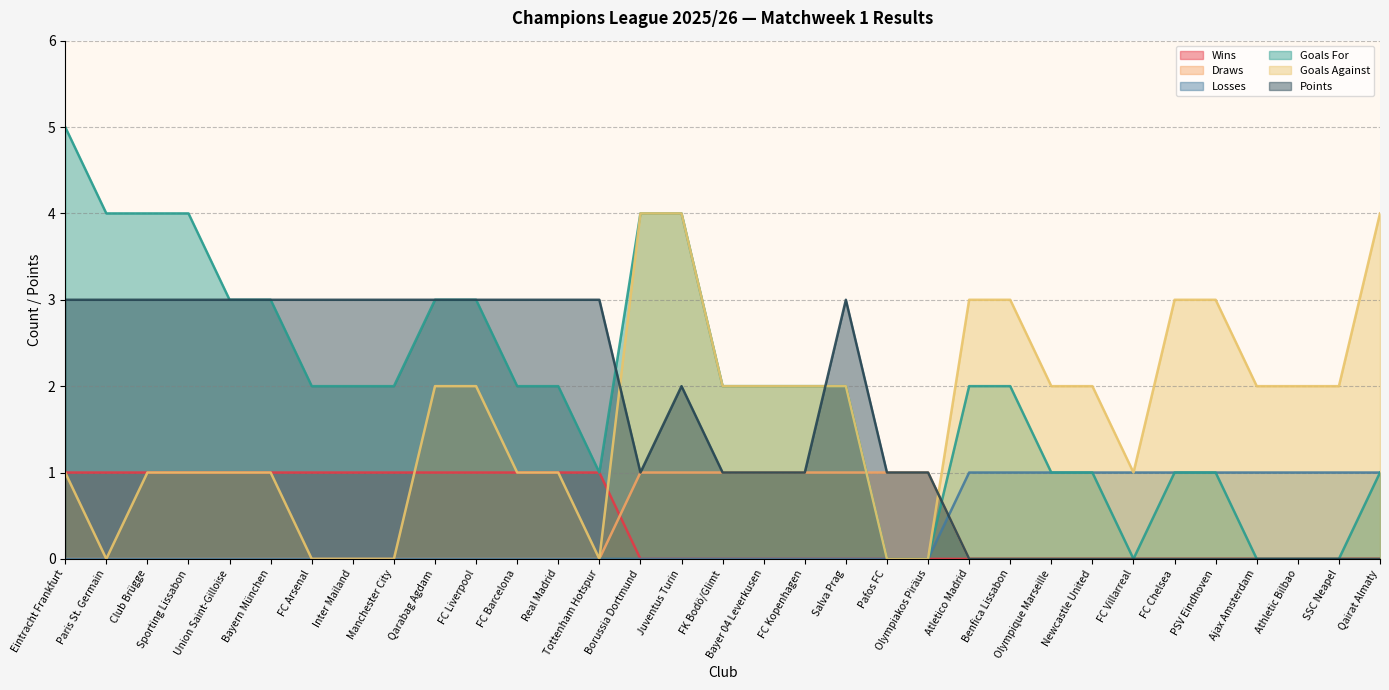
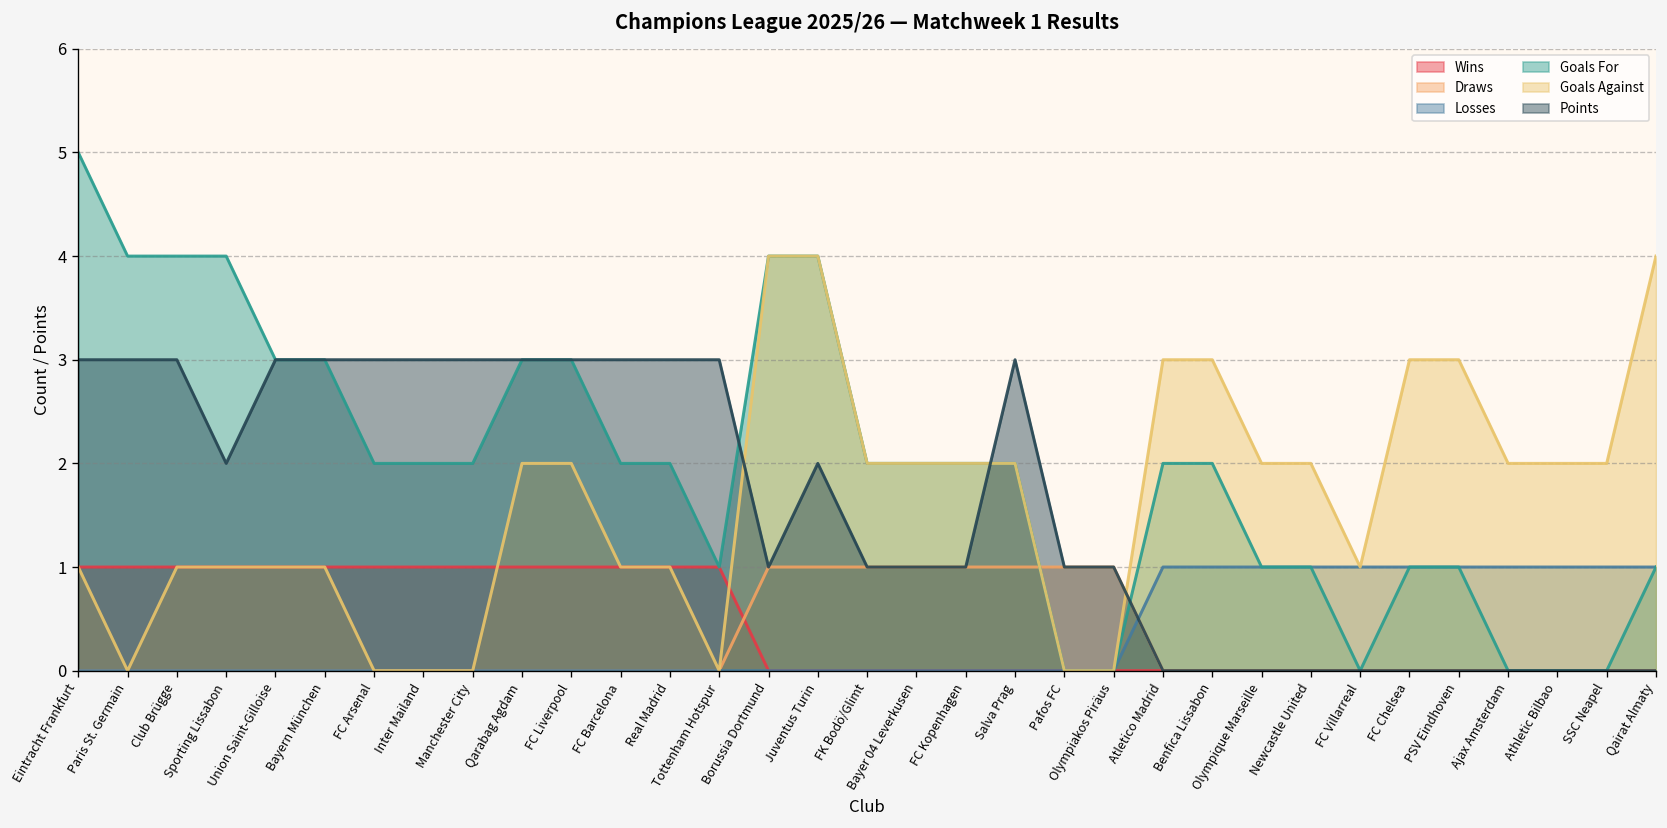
Points, Sporting Lissabon: 3 -> 2
